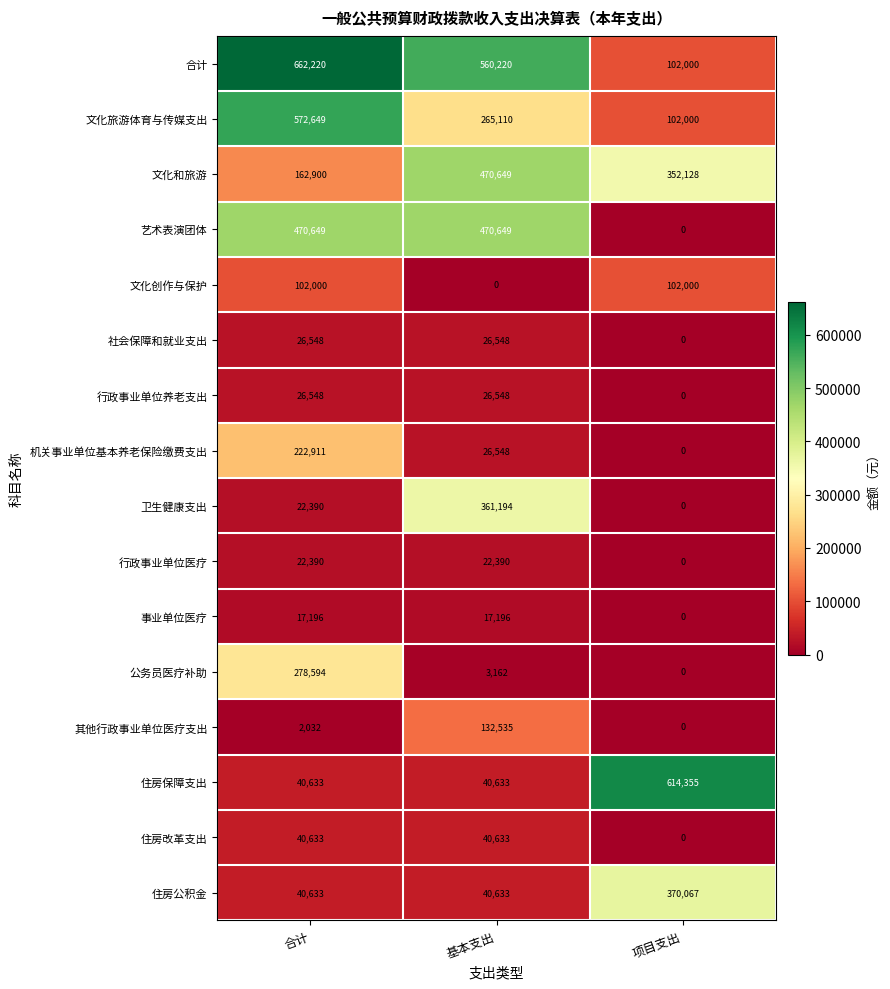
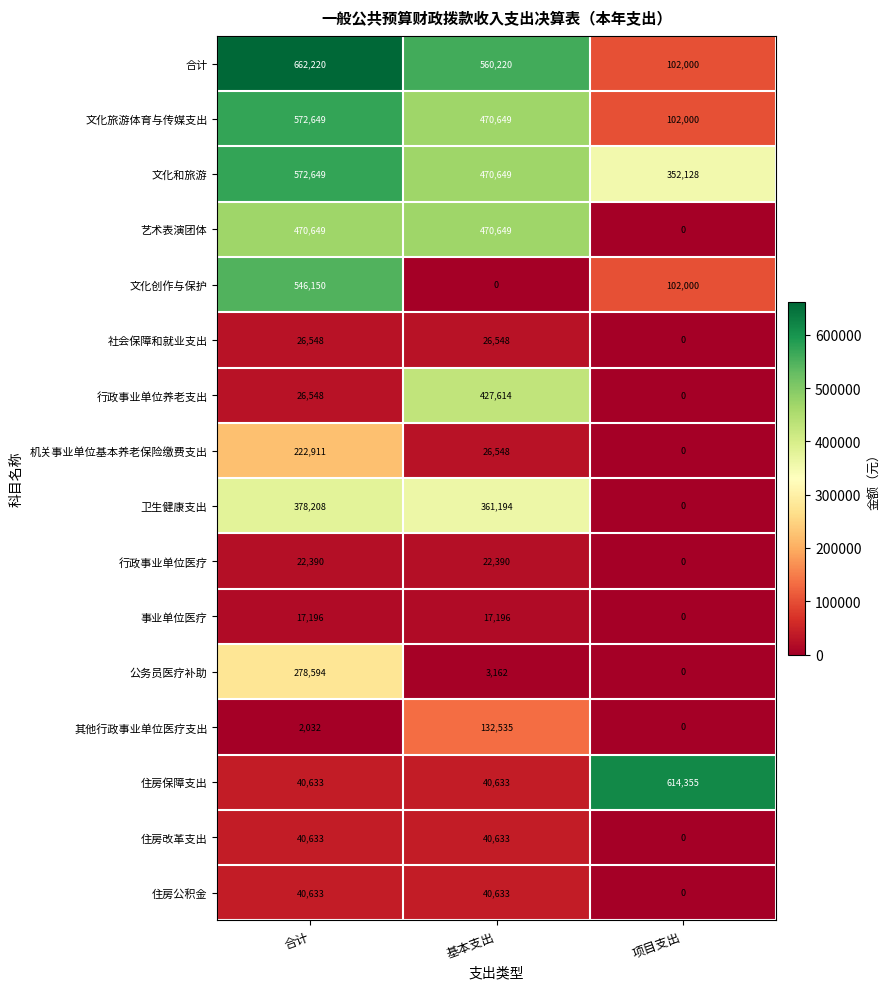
文化旅游体育与传媒支出, 基本支出: 265,110 -> 470,649
文化和旅游, 合计: 162,900 -> 572,649
文化创作与保护, 合计: 102,000 -> 546,150
行政事业单位养老支出, 基本支出: 26,548 -> 427,614
卫生健康支出, 合计: 22,390 -> 378,208
住房公积金, 项目支出: 370,067 -> 0
